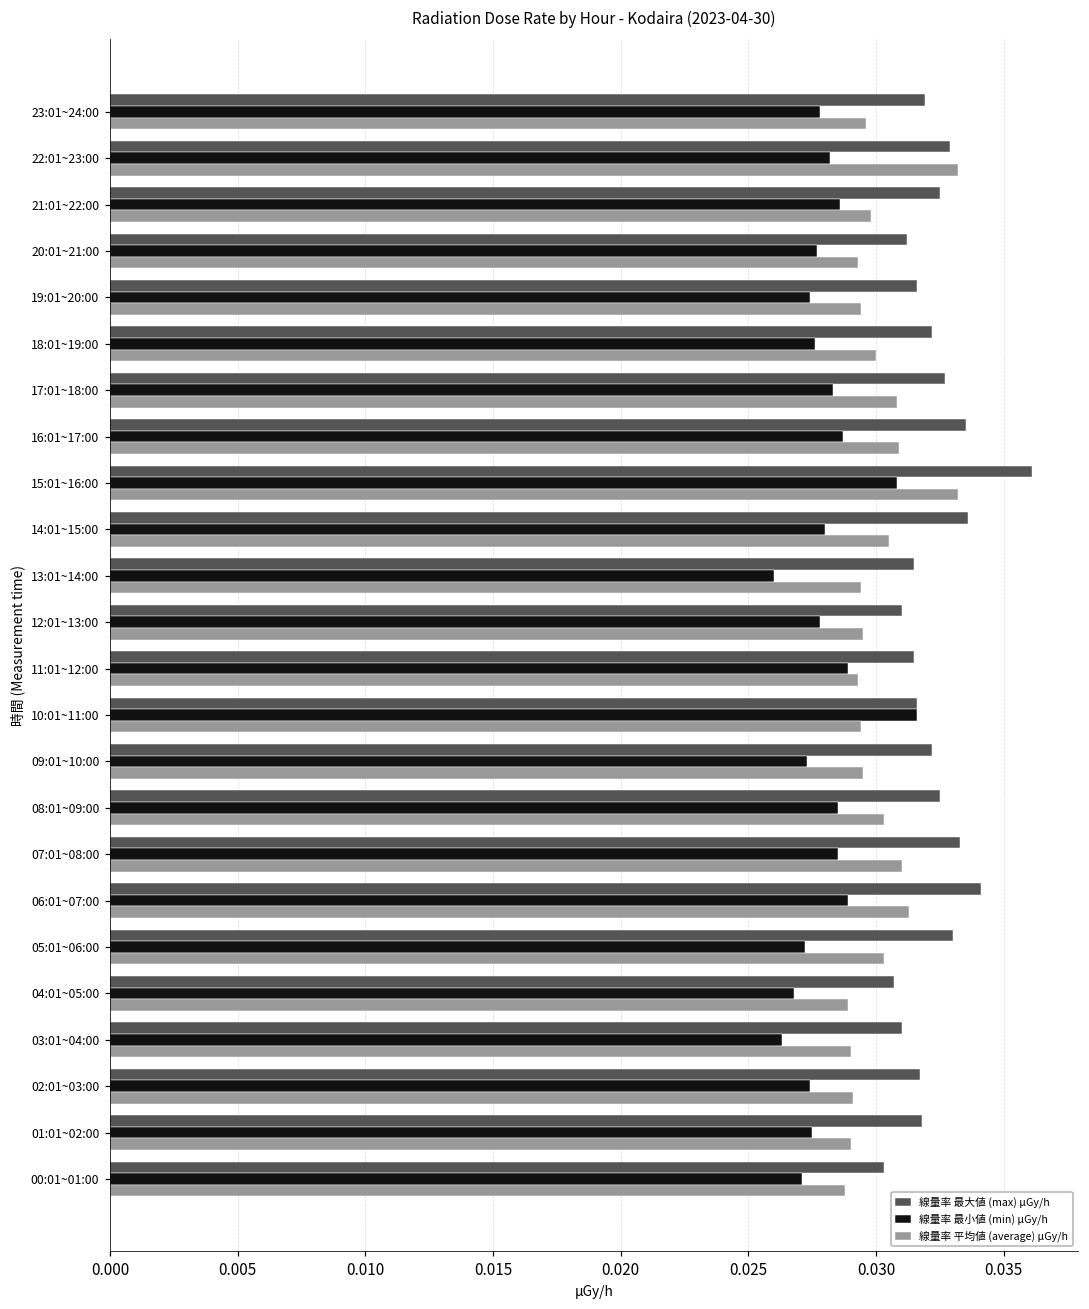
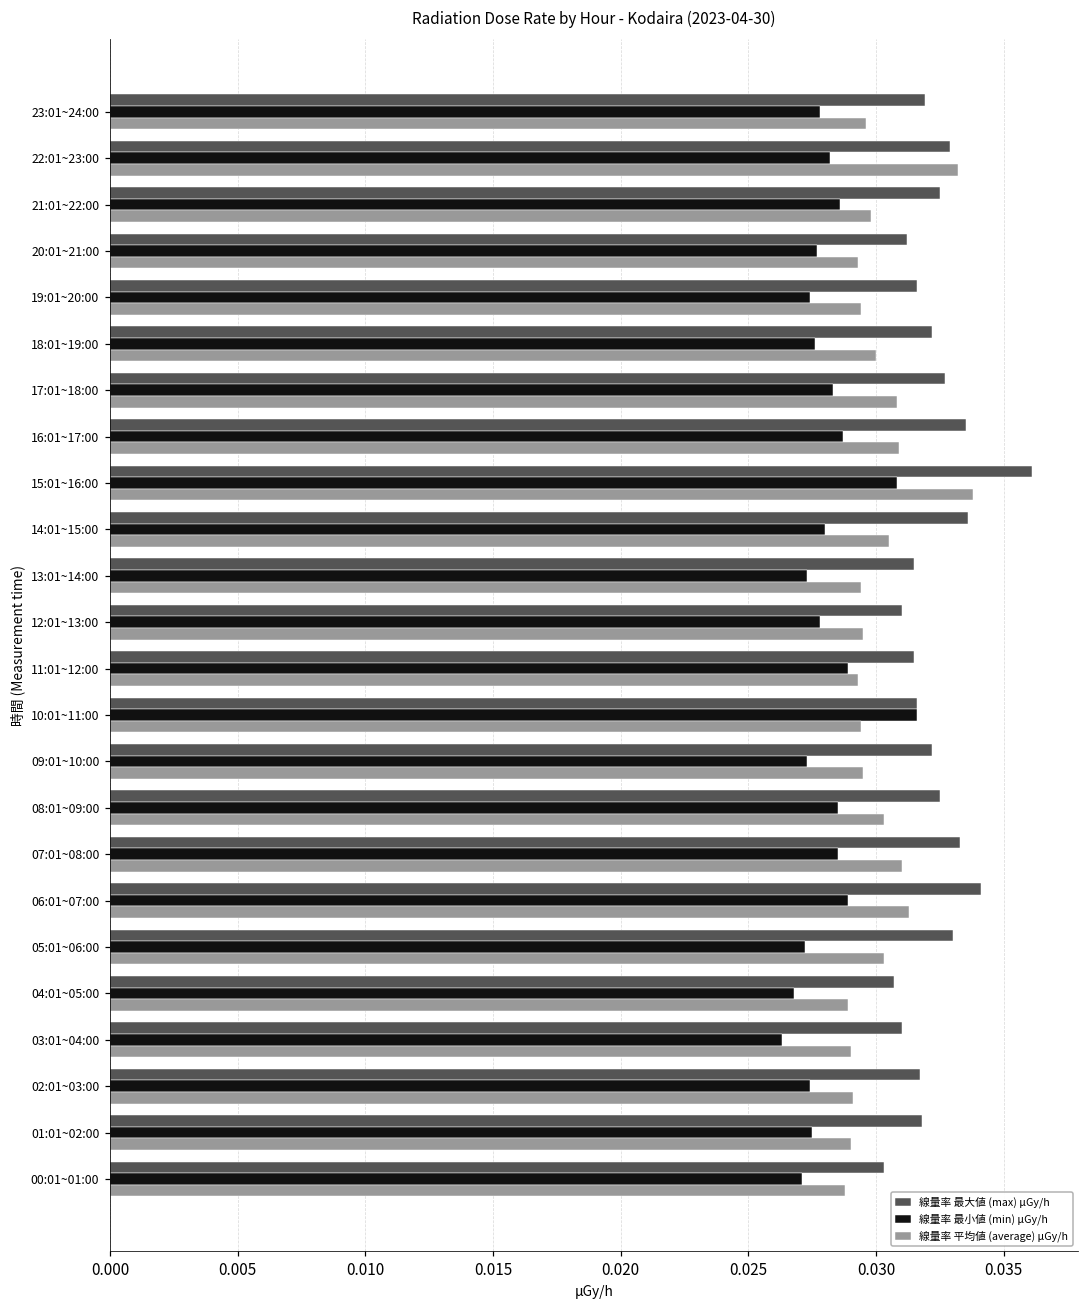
線量率 平均値 (average) μGy/h, 15:01~16:00: 0.0332 -> 0.0338
線量率 最小値 (min) μGy/h, 13:01~14:00: 0.0260 -> 0.0273
